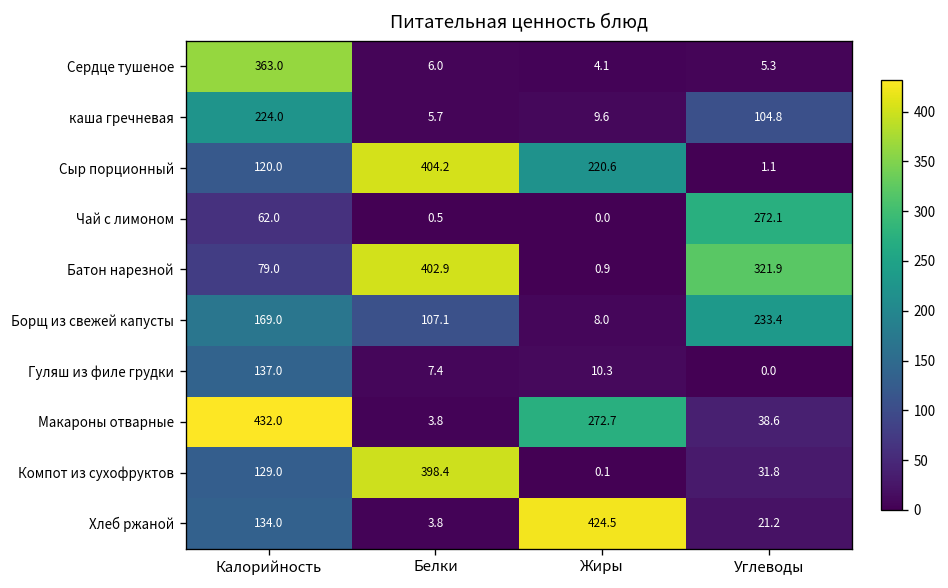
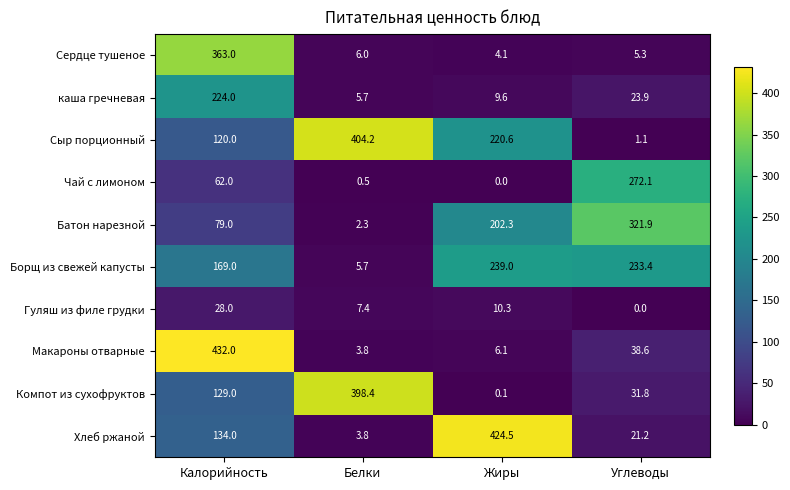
каша гречневая, Углеводы: 104.8 -> 23.9
Батон нарезной, Белки: 402.9 -> 2.3
Батон нарезной, Жиры: 0.9 -> 202.3
Борщ из свежей капусты, Белки: 107.1 -> 5.7
Борщ из свежей капусты, Жиры: 8.0 -> 239.0
Гуляш из филе грудки, Калорийность: 137.0 -> 28.0
Макароны отварные, Жиры: 272.7 -> 6.1
